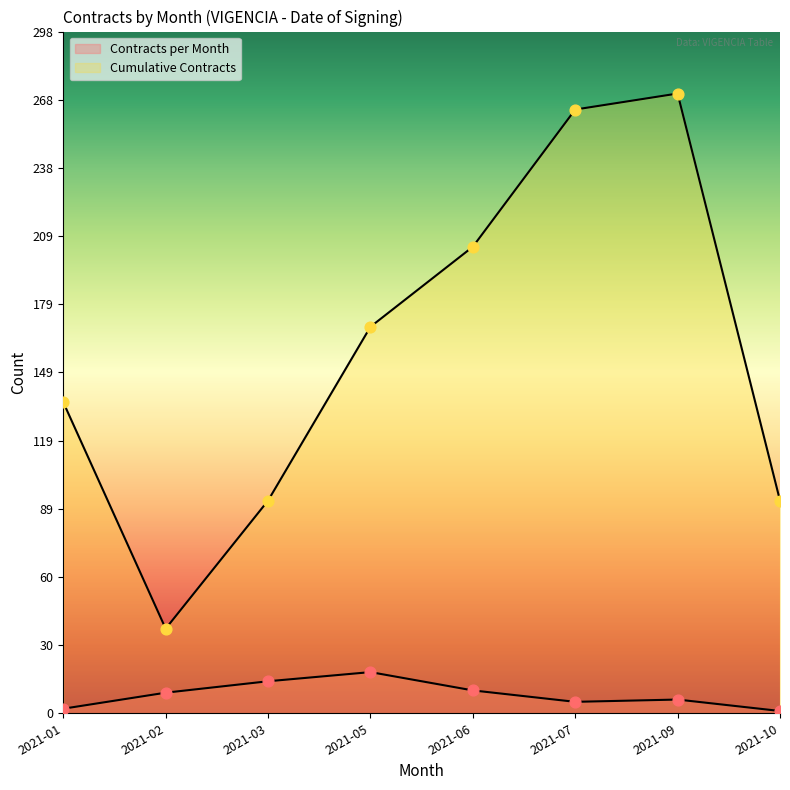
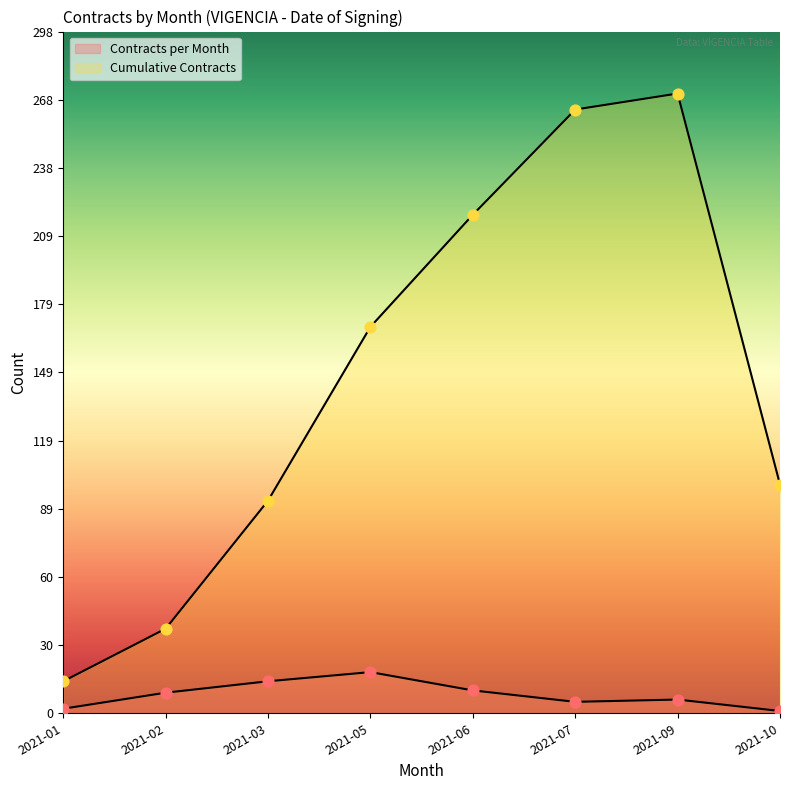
Cumulative Contracts, 2021-01: 136 -> 14
Cumulative Contracts, 2021-06: 204 -> 218
Cumulative Contracts, 2021-10: 93 -> 100
